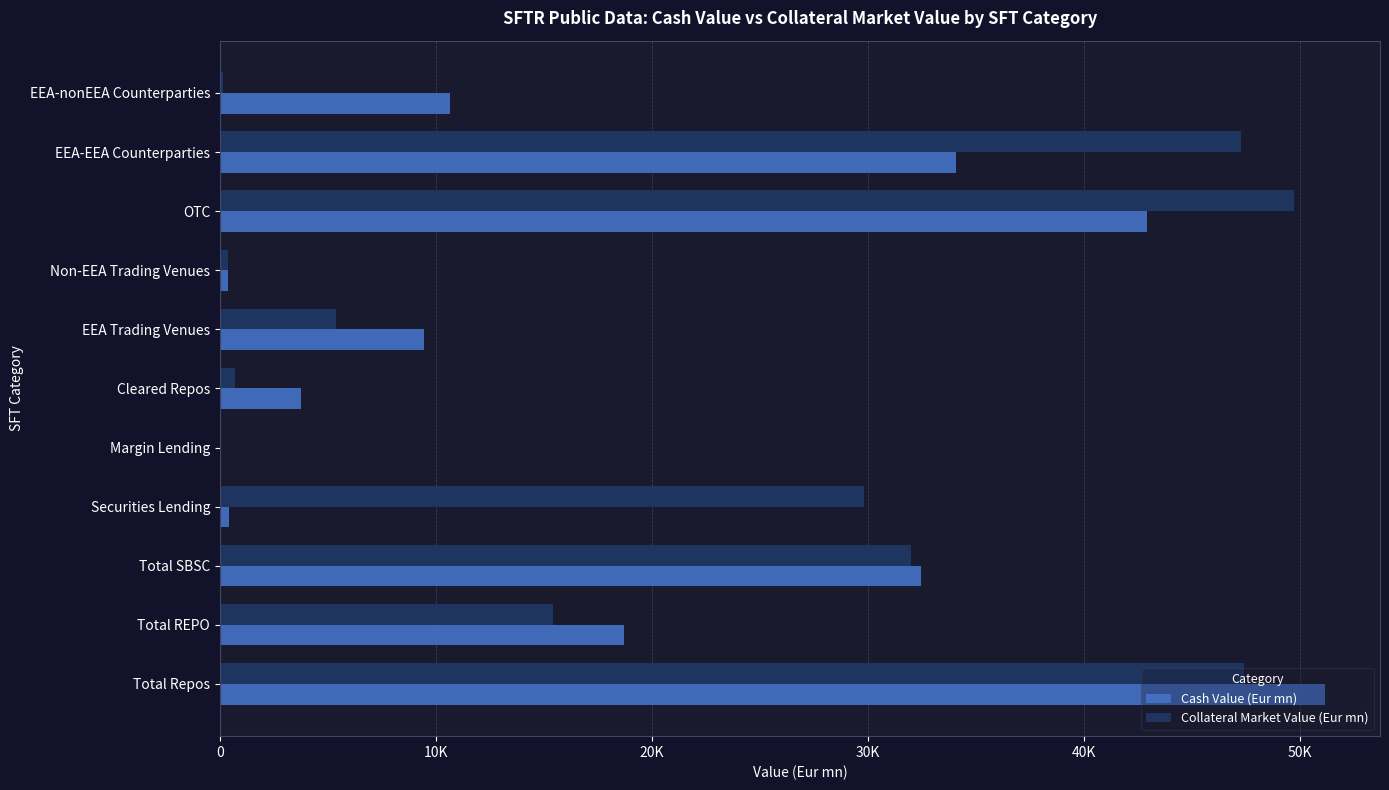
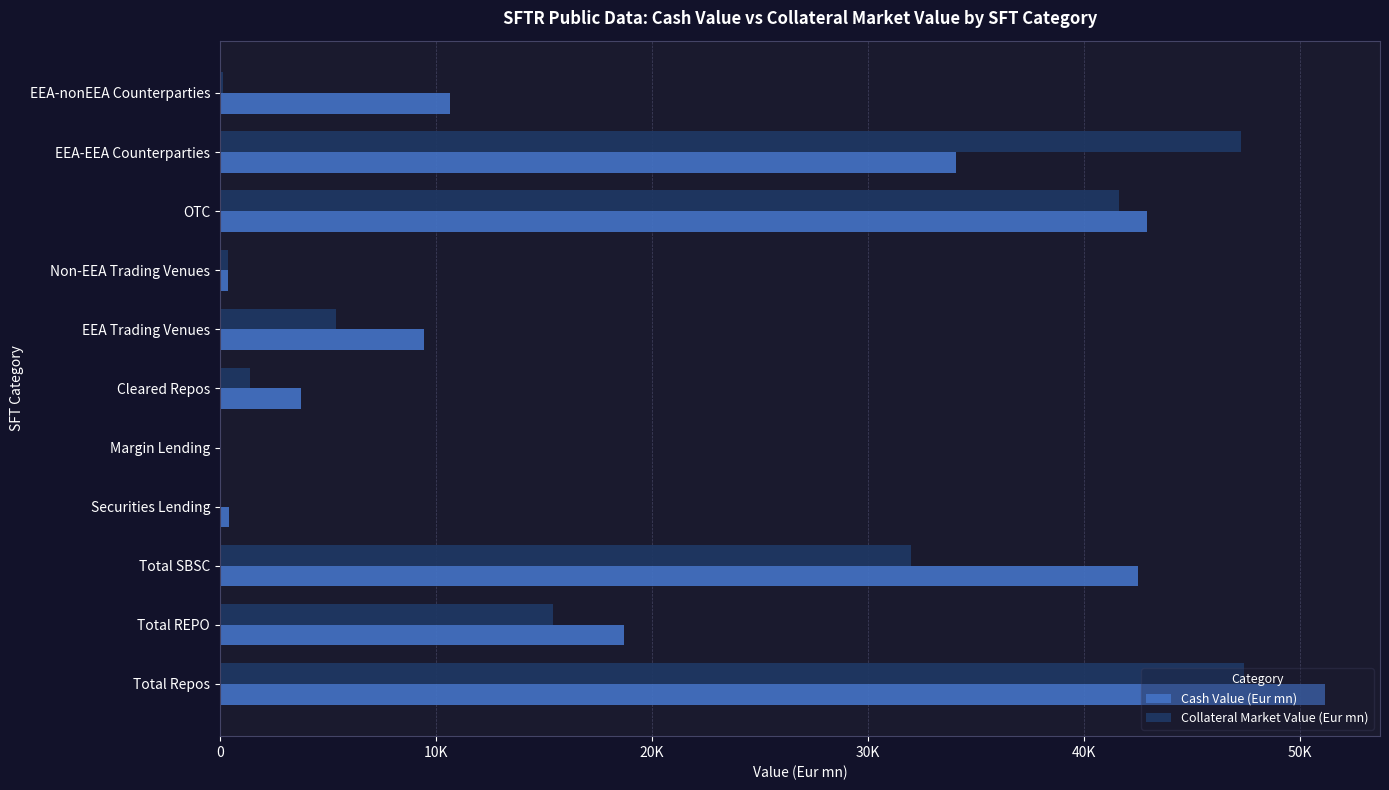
Collateral Market Value (Eur mn), OTC: 49700 -> 41600
Collateral Market Value (Eur mn), Cleared Repos: 700 -> 1400
Collateral Market Value (Eur mn), Securities Lending: 29800 -> 0
Cash Value (Eur mn), Total SBSC: 32400 -> 42500
